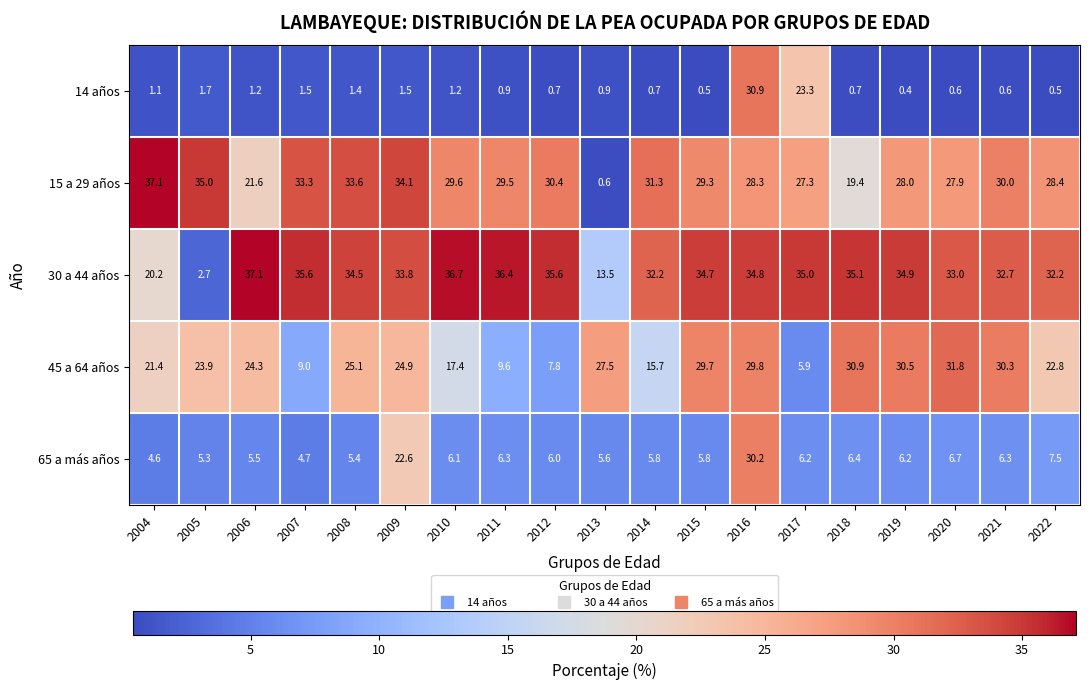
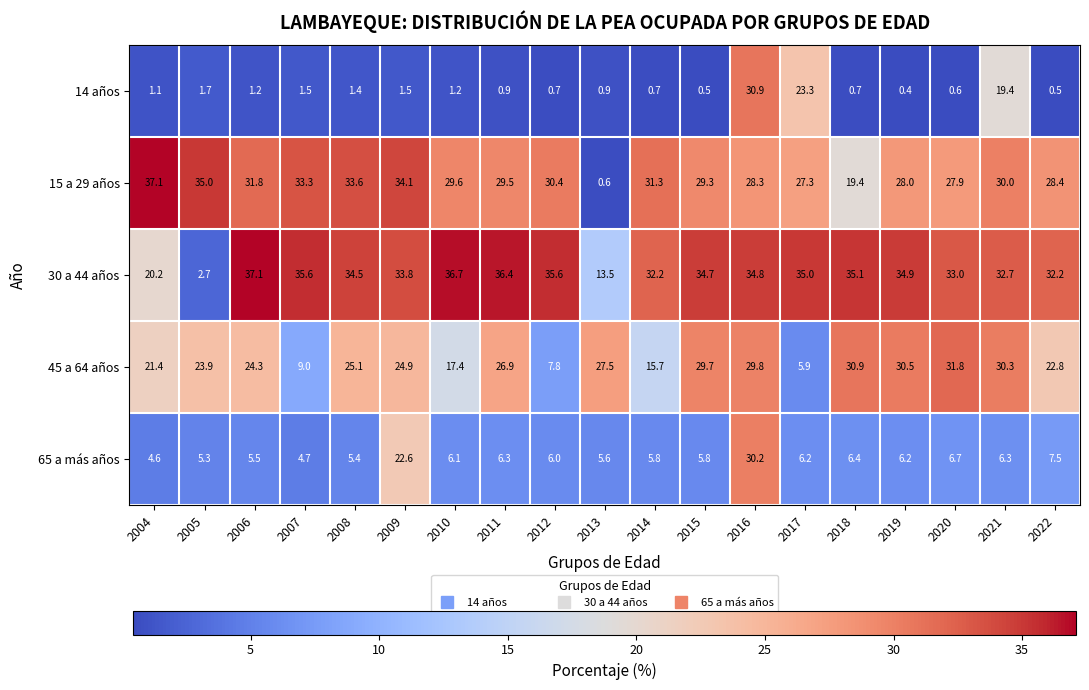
14 años, 2021: 0.6 -> 19.4
15 a 29 años, 2006: 21.6 -> 31.8
45 a 64 años, 2011: 9.6 -> 26.9
